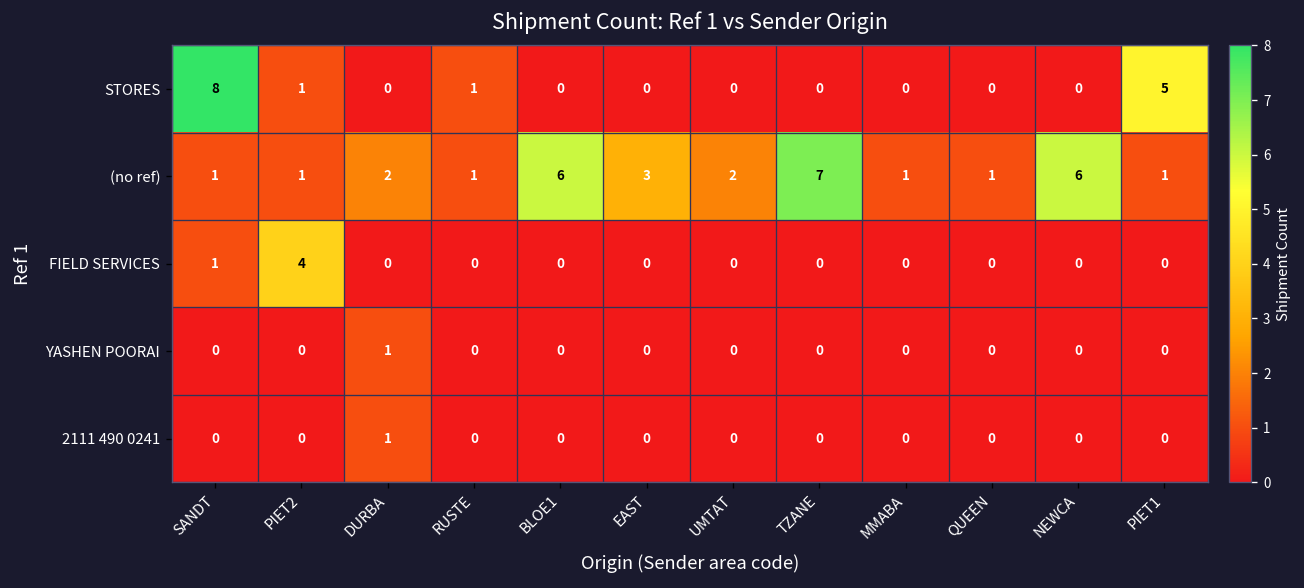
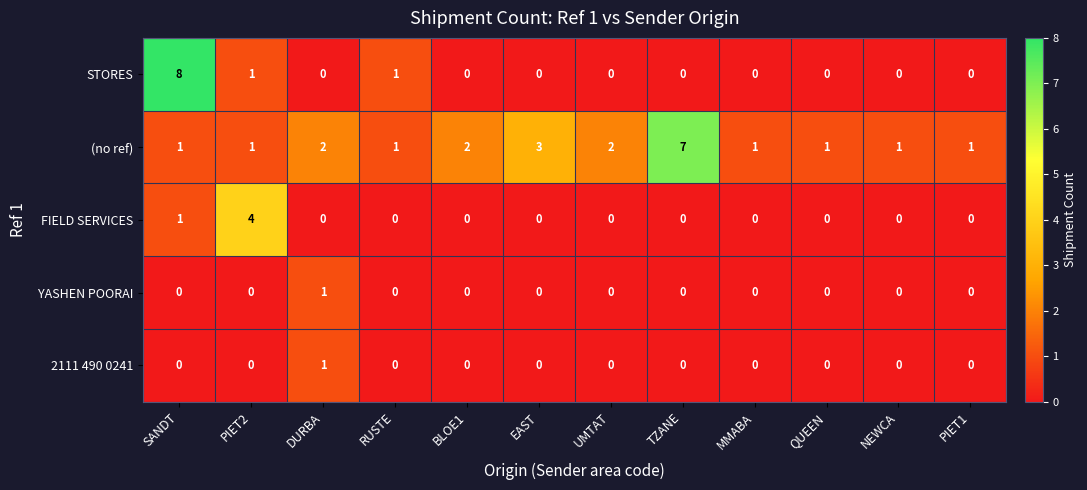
STORES, PIET1: 5 -> 0
(no ref), BLOE1: 6 -> 2
(no ref), NEWCA: 6 -> 1
